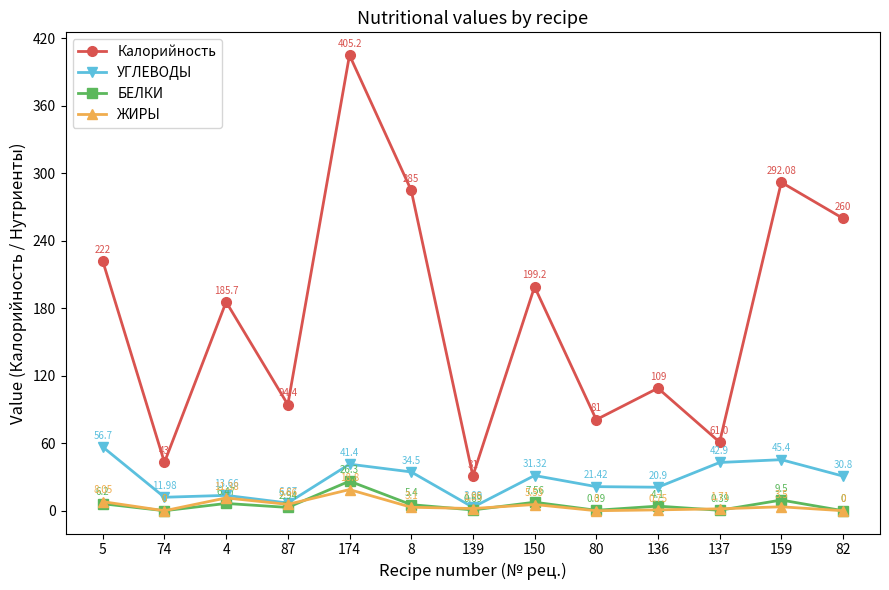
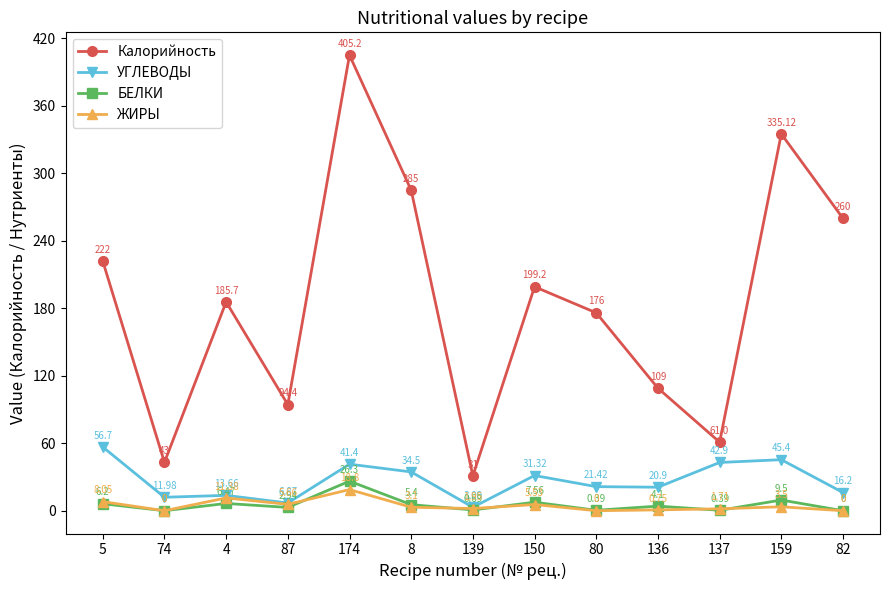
Калорийность, 80: 81 -> 176
Калорийность, 159: 292.08 -> 335.12
УГЛЕВОДЫ, 82: 30.8 -> 16.2
